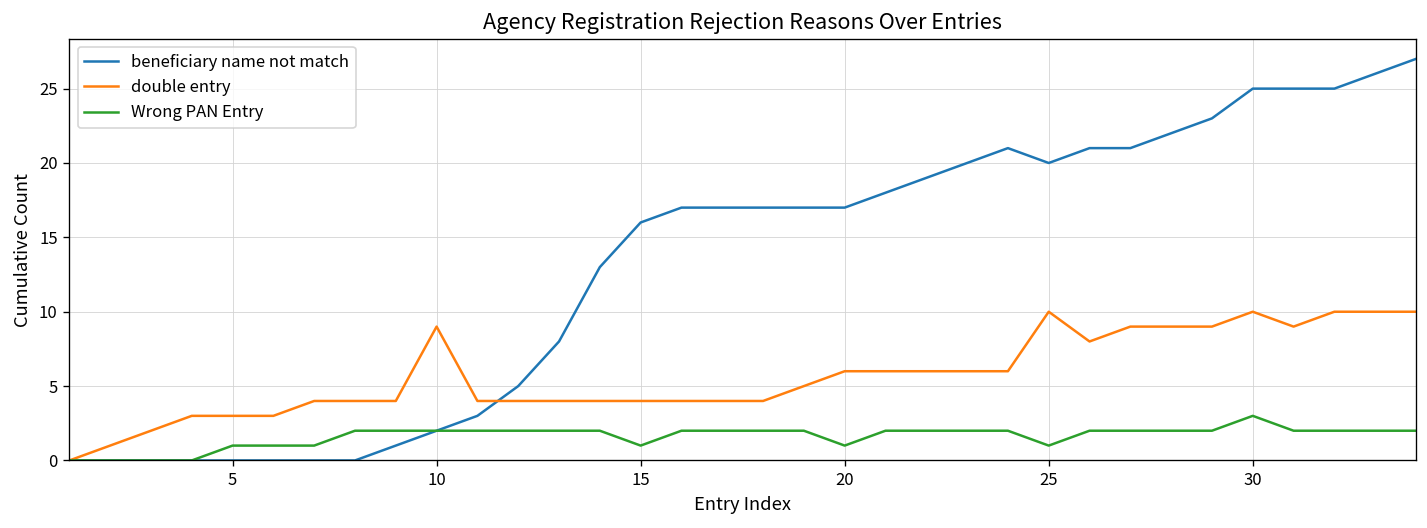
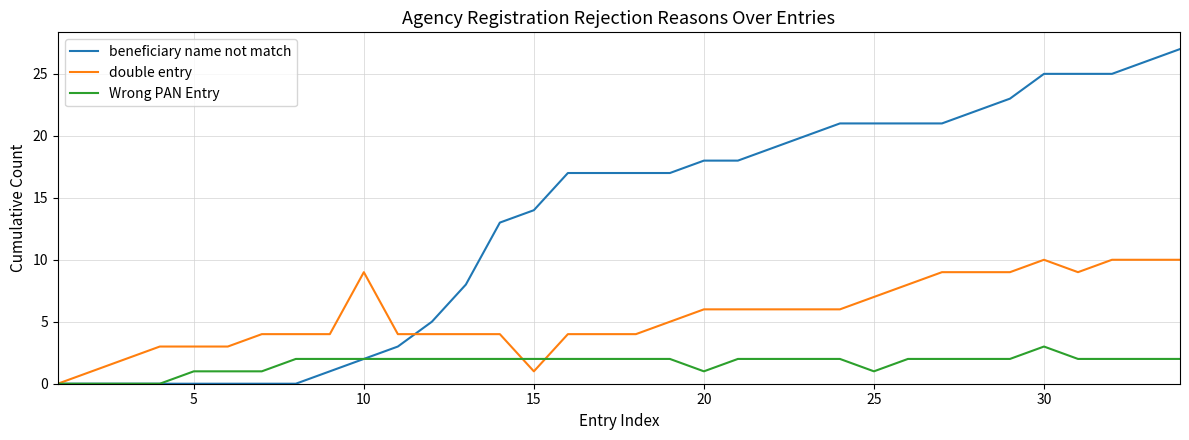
beneficiary name not match, 15: 16 -> 14
double entry, 15: 4 -> 1
Wrong PAN Entry, 15: 1 -> 2
beneficiary name not match, 20: 17 -> 18
beneficiary name not match, 25: 20 -> 21
double entry, 25: 10 -> 7
